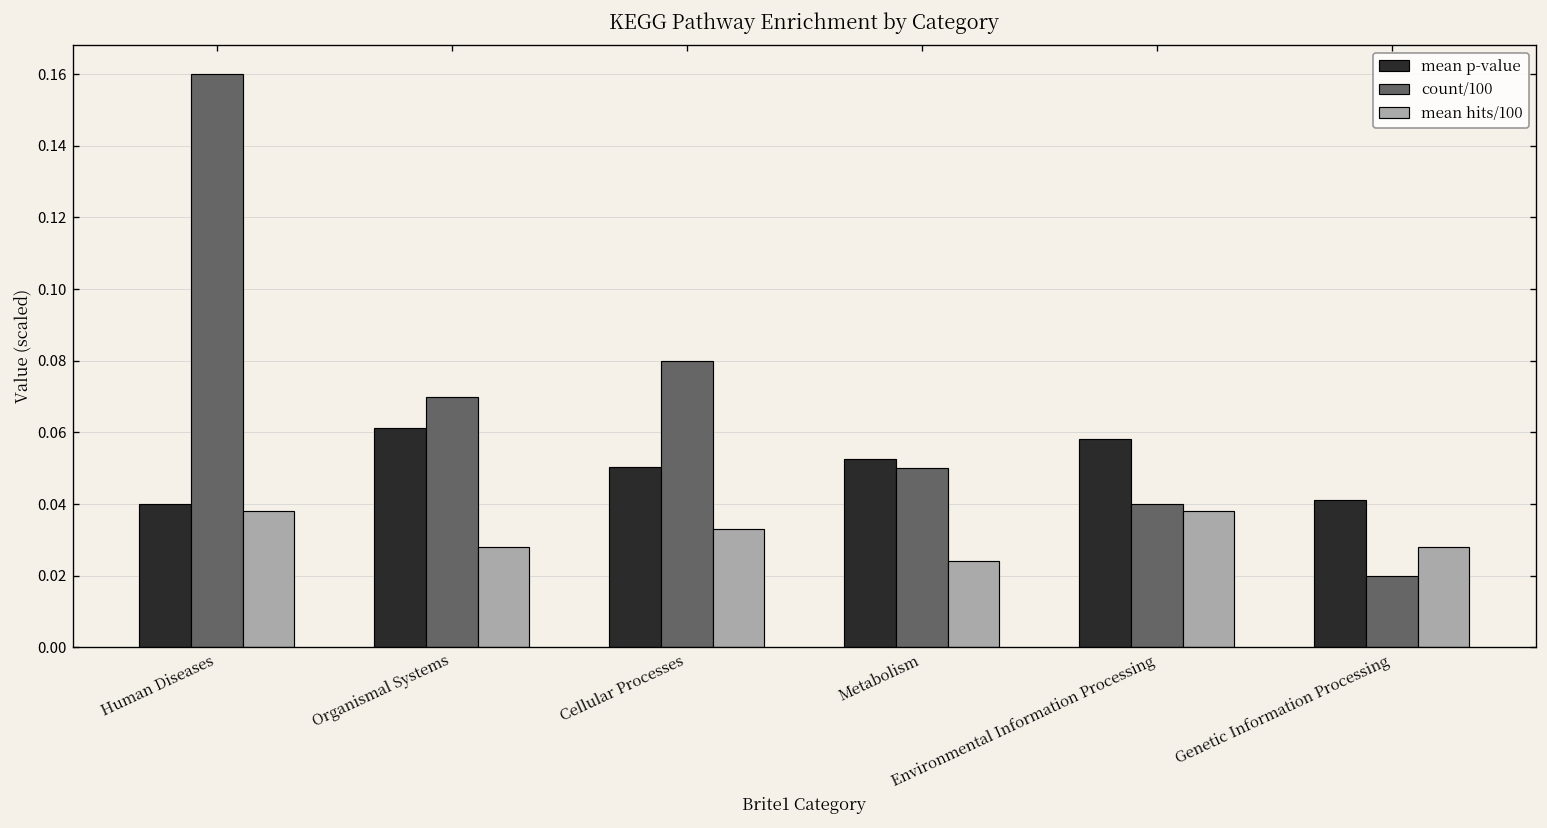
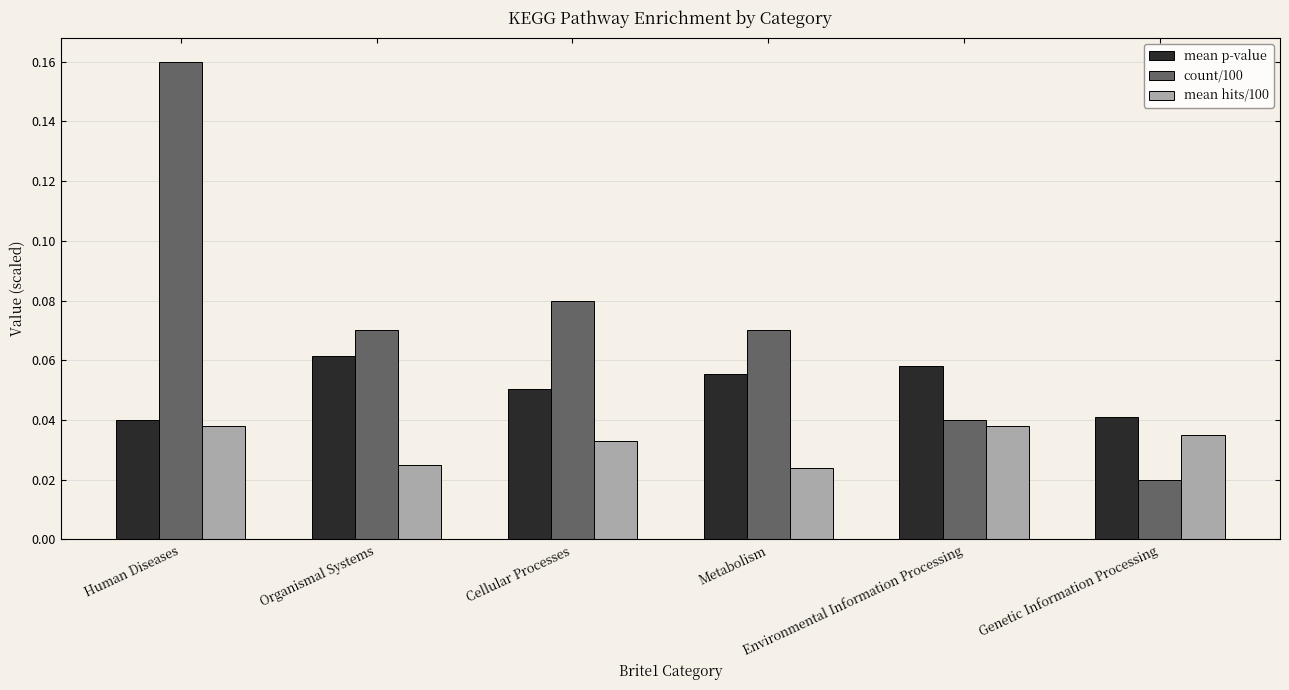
mean hits/100, Organismal Systems: 0.028 -> 0.025
mean p-value, Metabolism: 0.053 -> 0.056
count/100, Metabolism: 0.050 -> 0.070
mean hits/100, Genetic Information Processing: 0.028 -> 0.035
